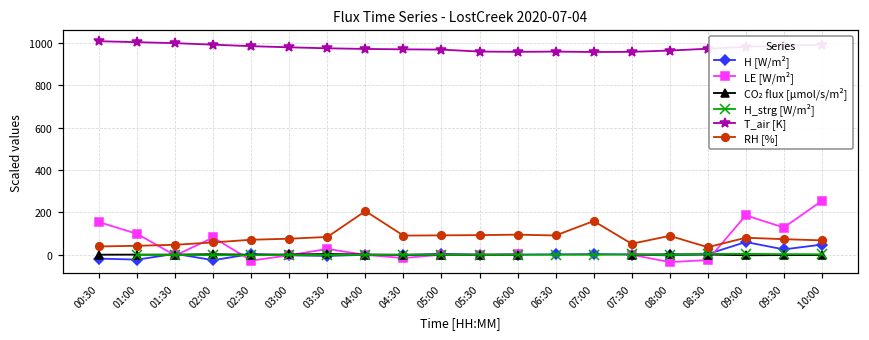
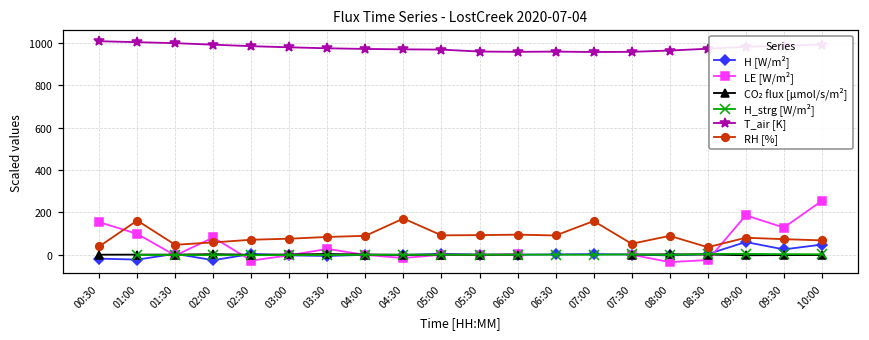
RH [%], 01:00: 40 -> 160
RH [%], 04:00: 210 -> 90
RH [%], 04:30: 90 -> 170
